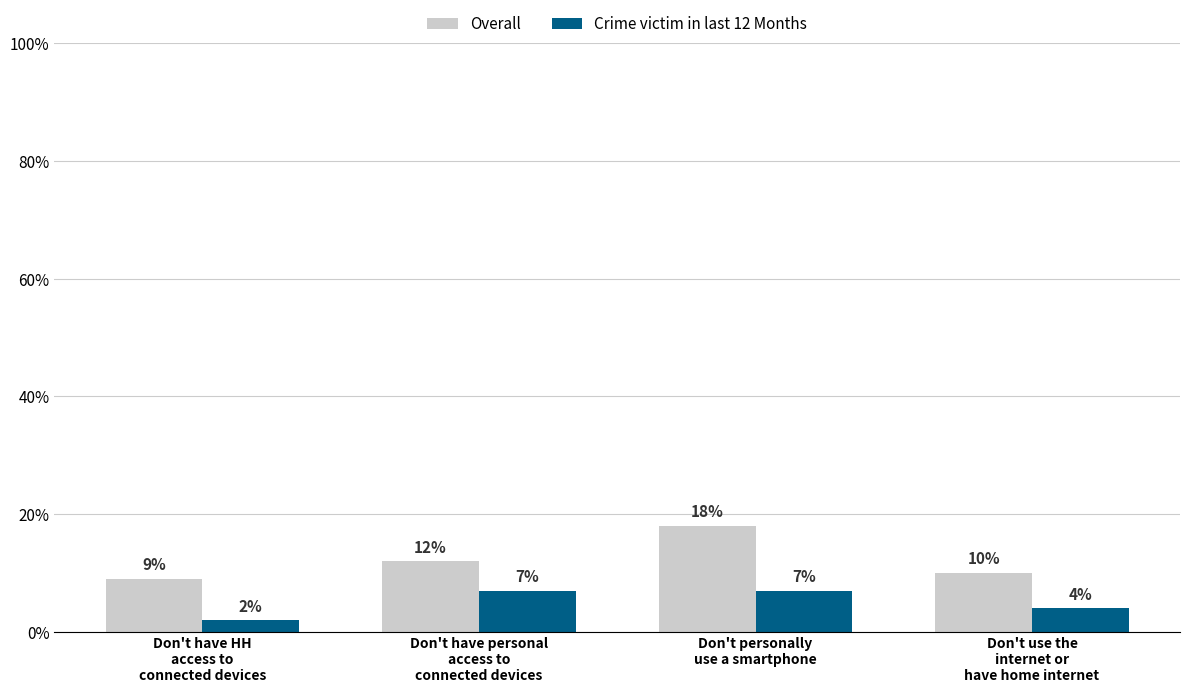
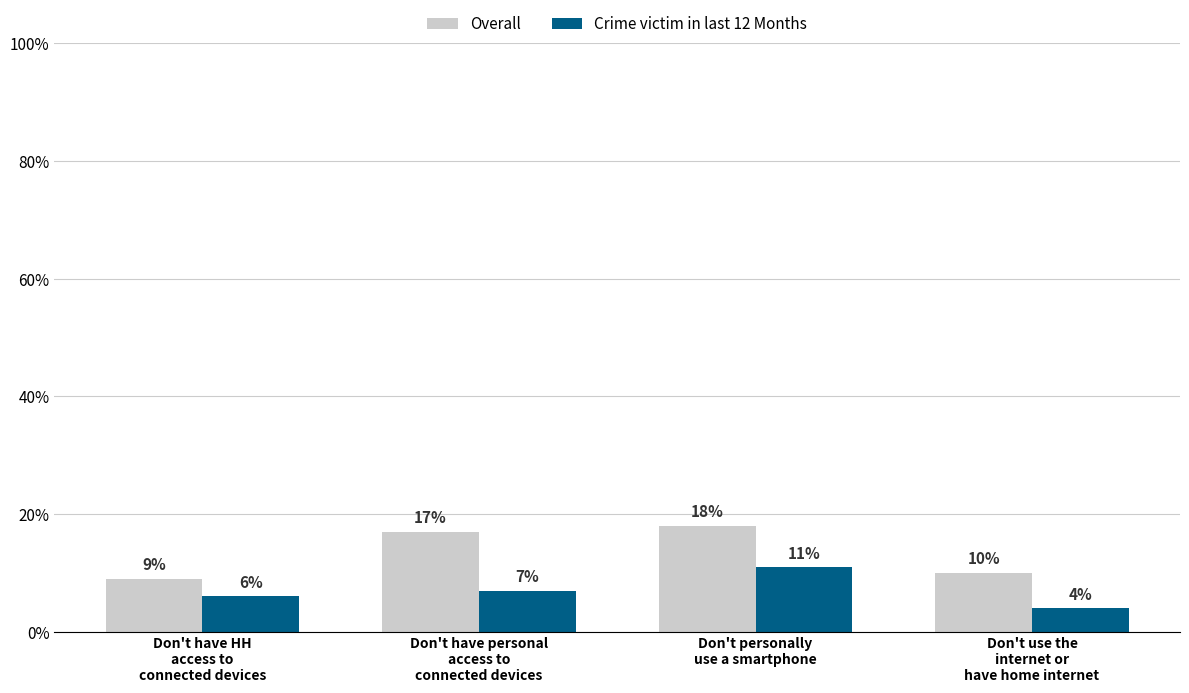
Crime victim in last 12 Months, Don't have HH access to connected devices: 2% -> 6%
Overall, Don't have personal access to connected devices: 12% -> 17%
Crime victim in last 12 Months, Don't personally use a smartphone: 7% -> 11%
